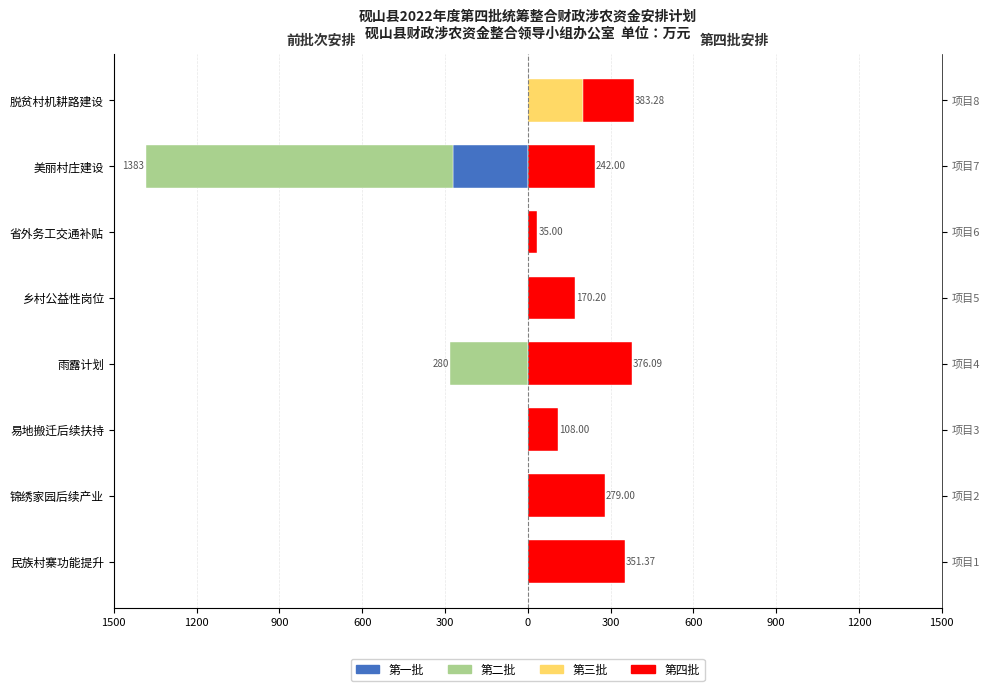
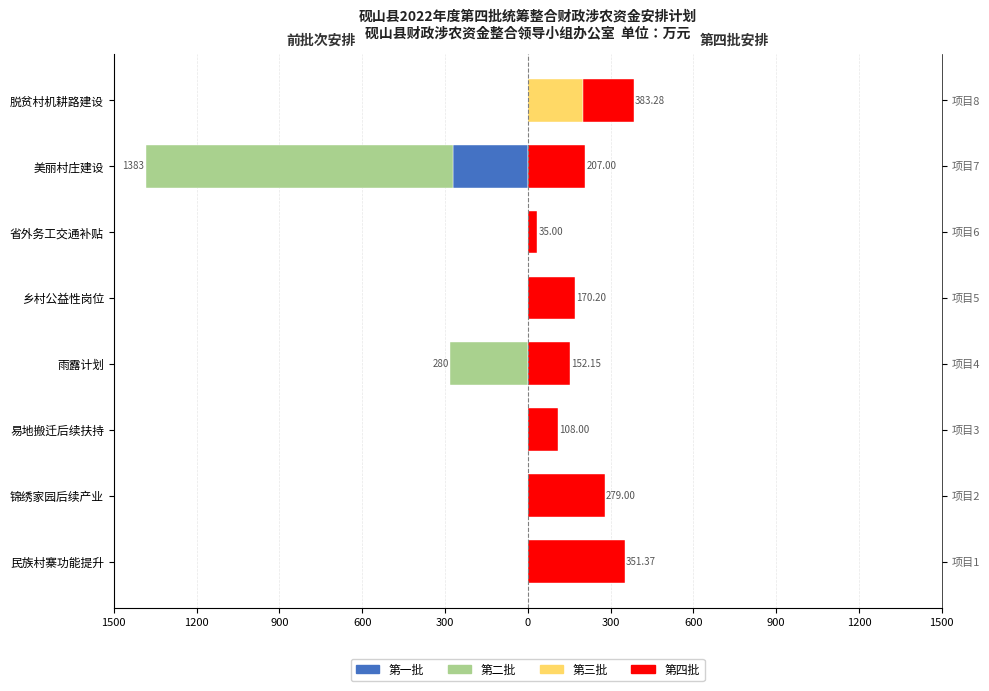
第四批, 美丽村庄建设: 242.00 -> 207.00
第四批, 雨露计划: 376.09 -> 152.15
